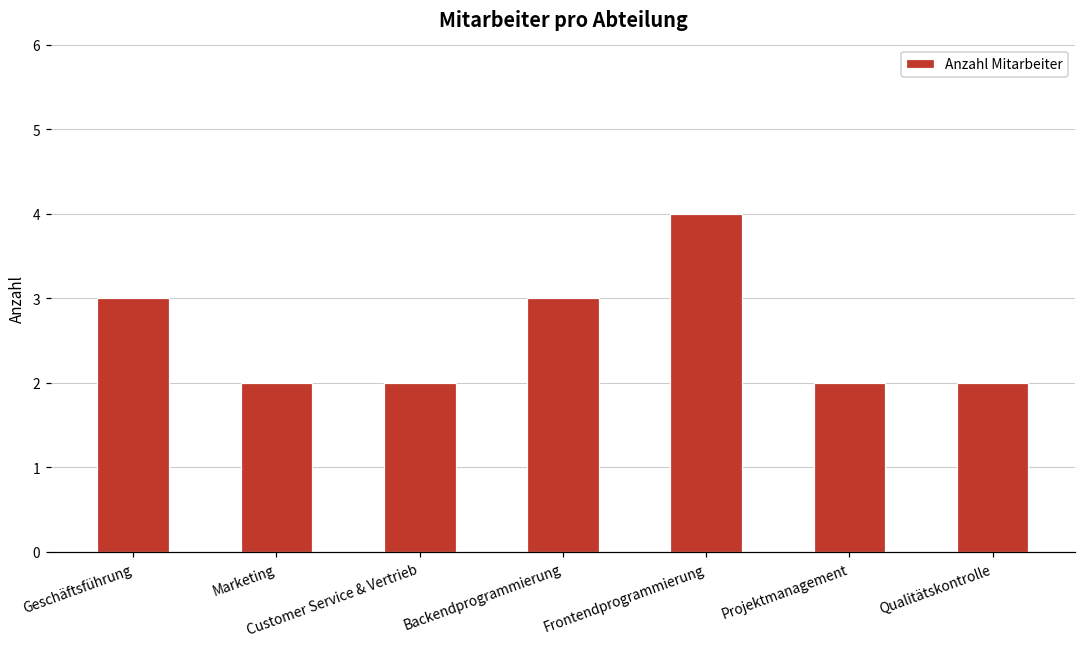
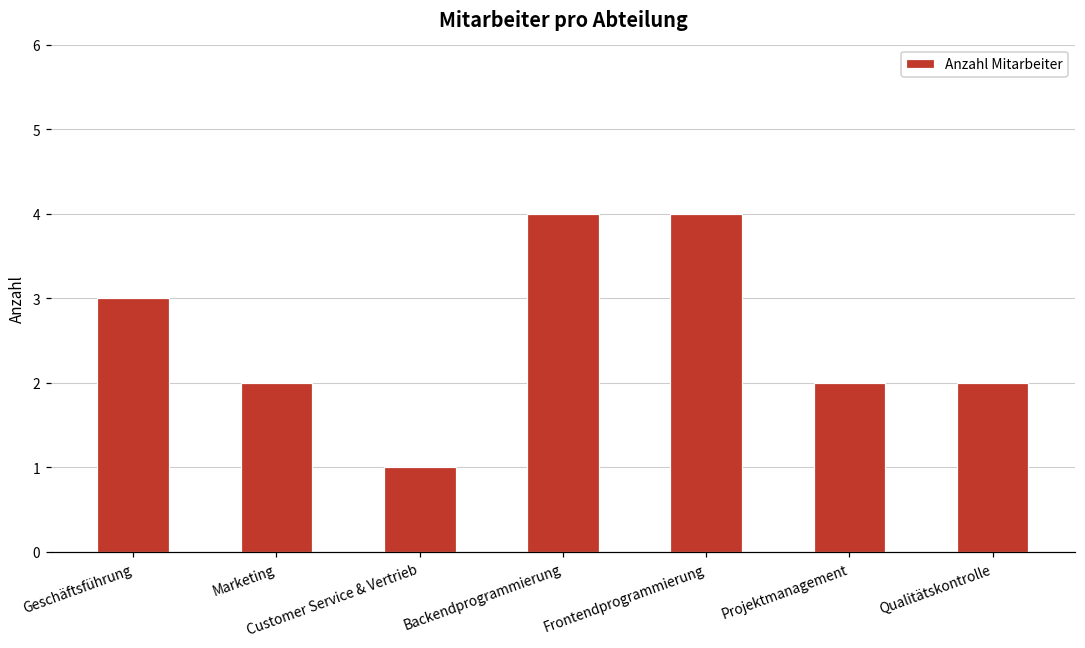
Customer Service & Vertrieb: 2 -> 1
Backendprogrammierung: 3 -> 4
